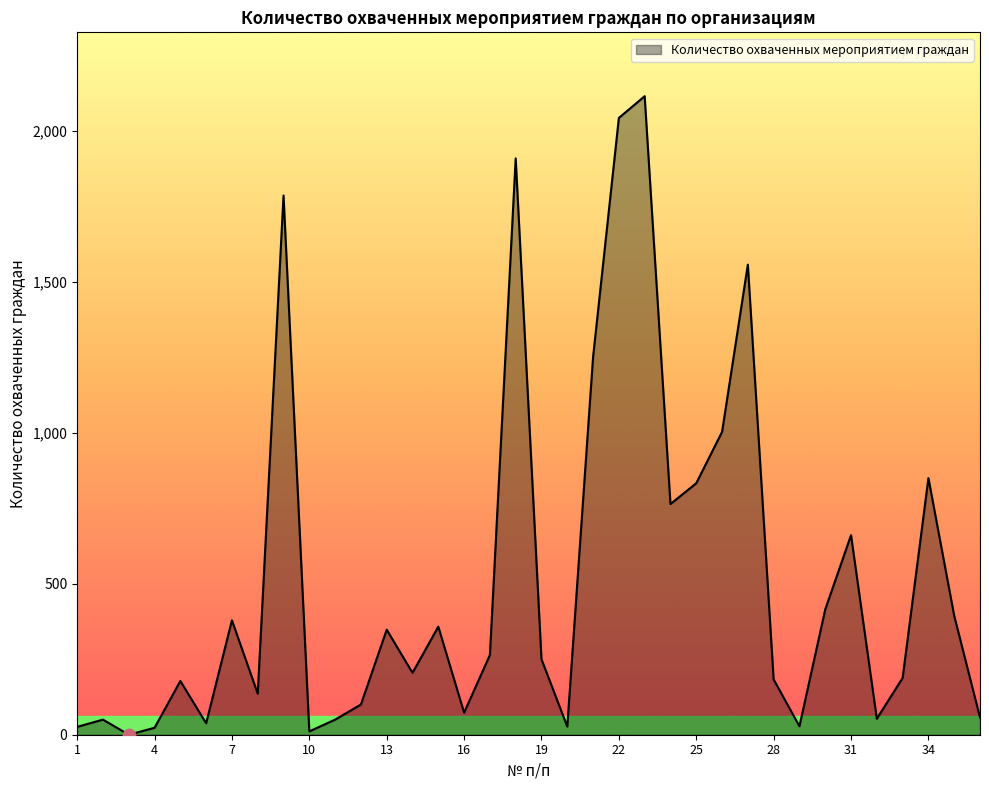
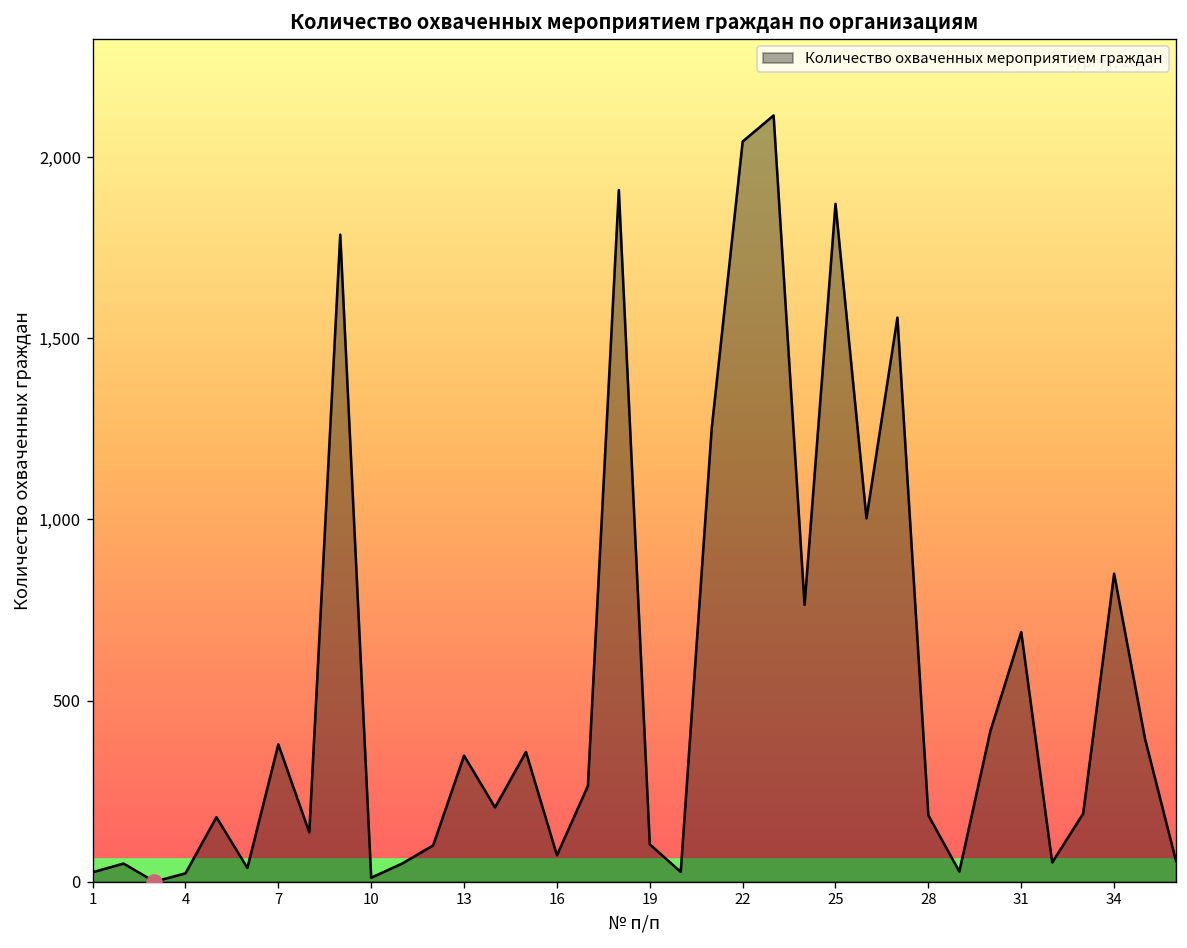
Количество охваченных мероприятием граждан, 19: 250 -> 100
Количество охваченных мероприятием граждан, 25: 830 -> 1,870
Количество охваченных мероприятием граждан, 31: 660 -> 690
